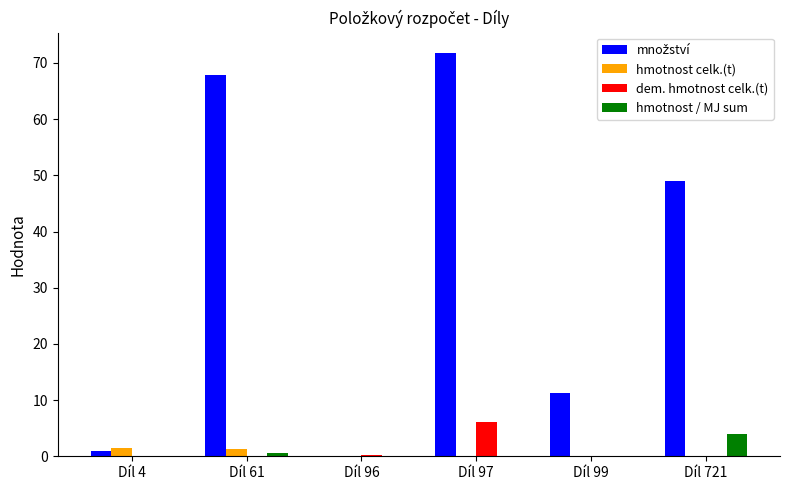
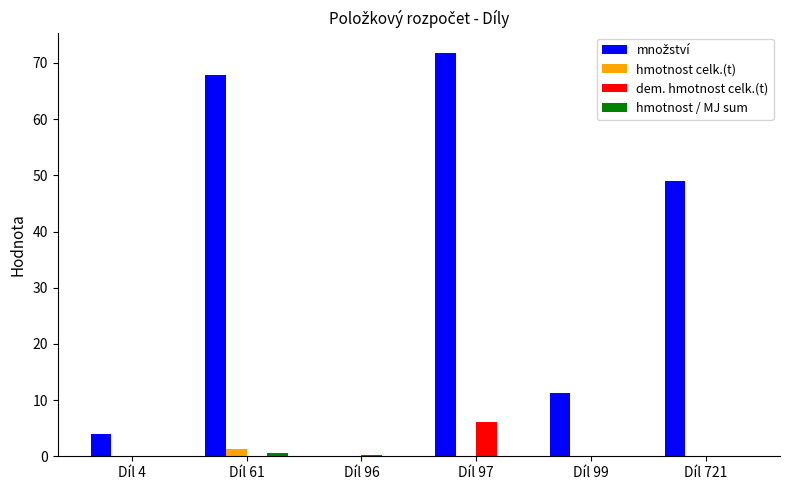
množství, Díl 4: 1 -> 4
hmotnost celk.(t), Díl 4: 2 -> 0
hmotnost / MJ sum, Díl 721: 4 -> 0
